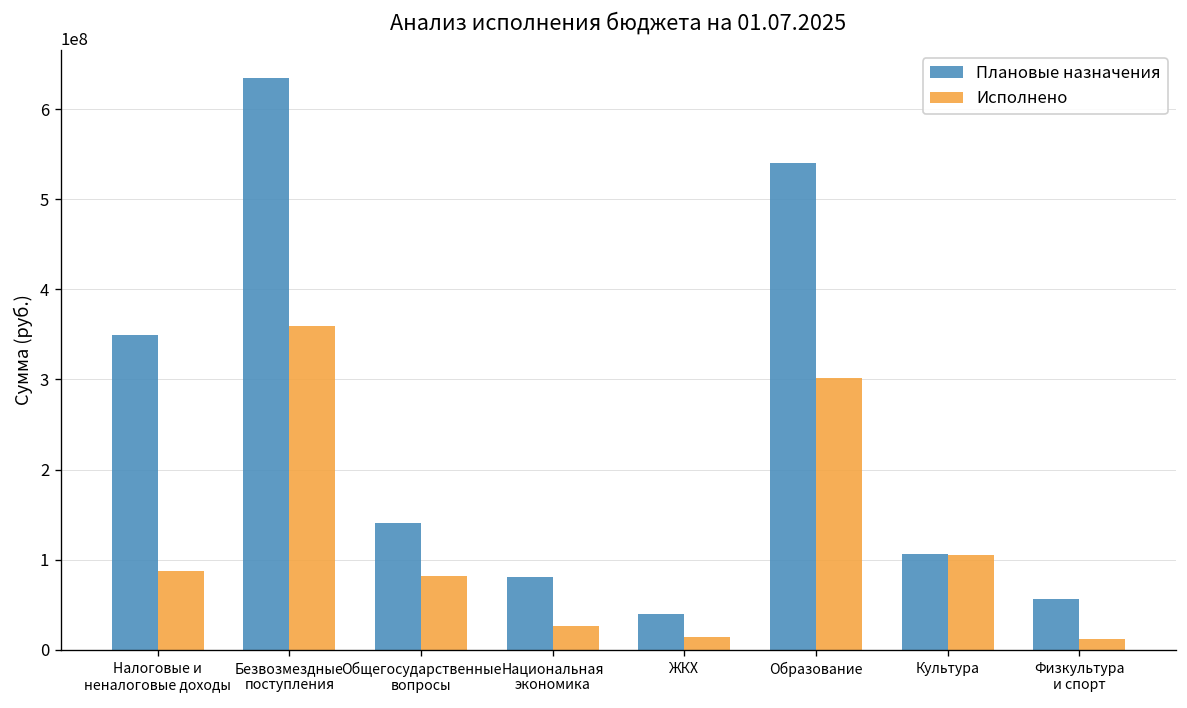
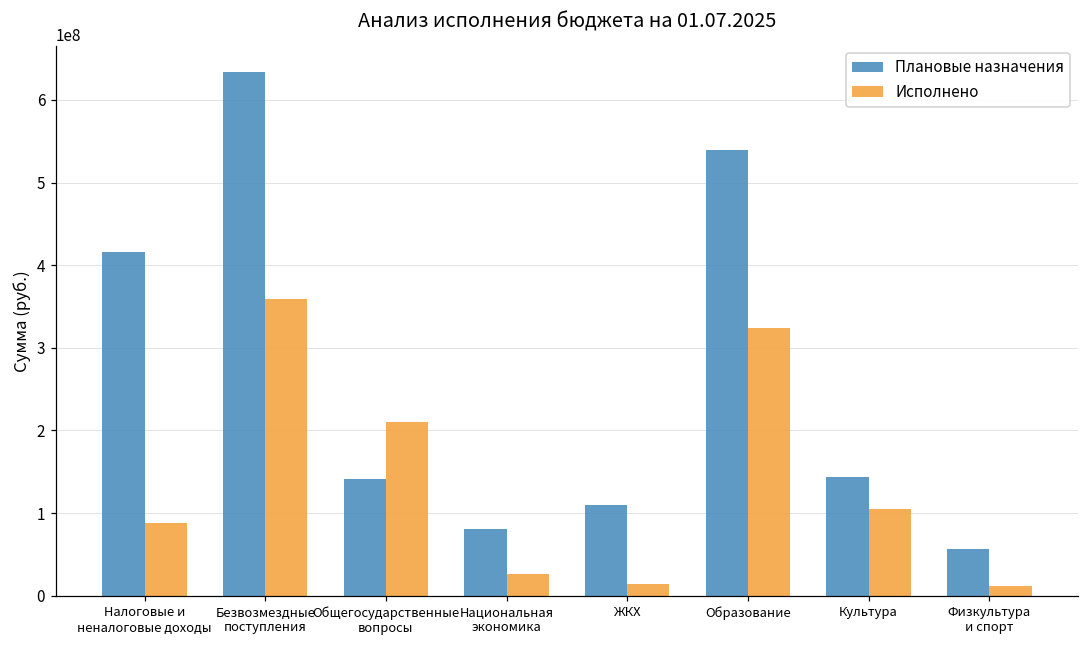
Плановые назначения, Налоговые и неналоговые доходы: 350000000 -> 420000000
Исполнено, Общегосударственные вопросы: 80000000 -> 210000000
Плановые назначения, ЖКХ: 40000000 -> 110000000
Исполнено, Образование: 300000000 -> 320000000
Плановые назначения, Культура: 110000000 -> 140000000
